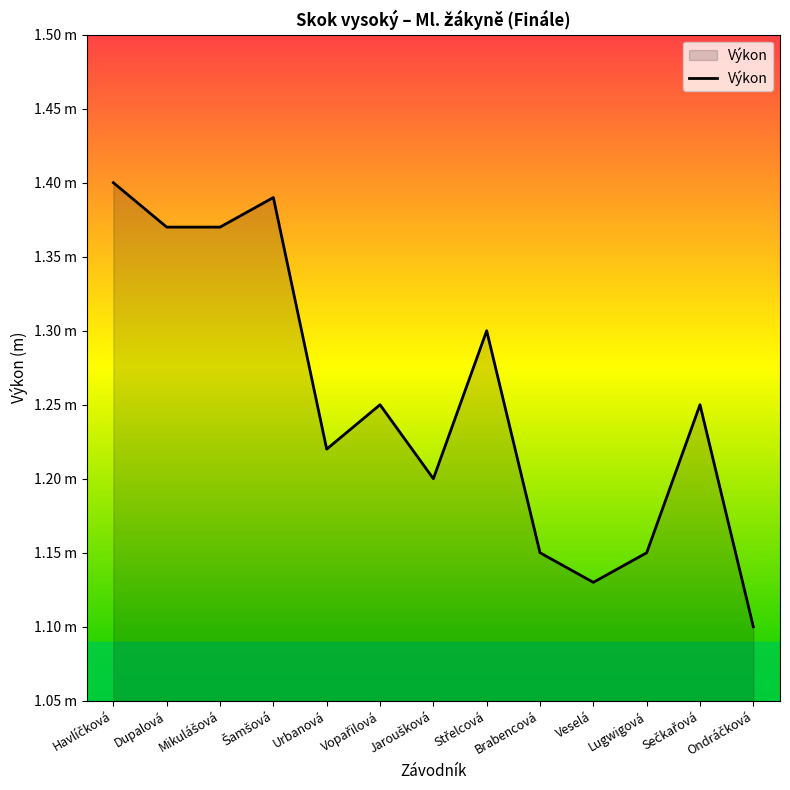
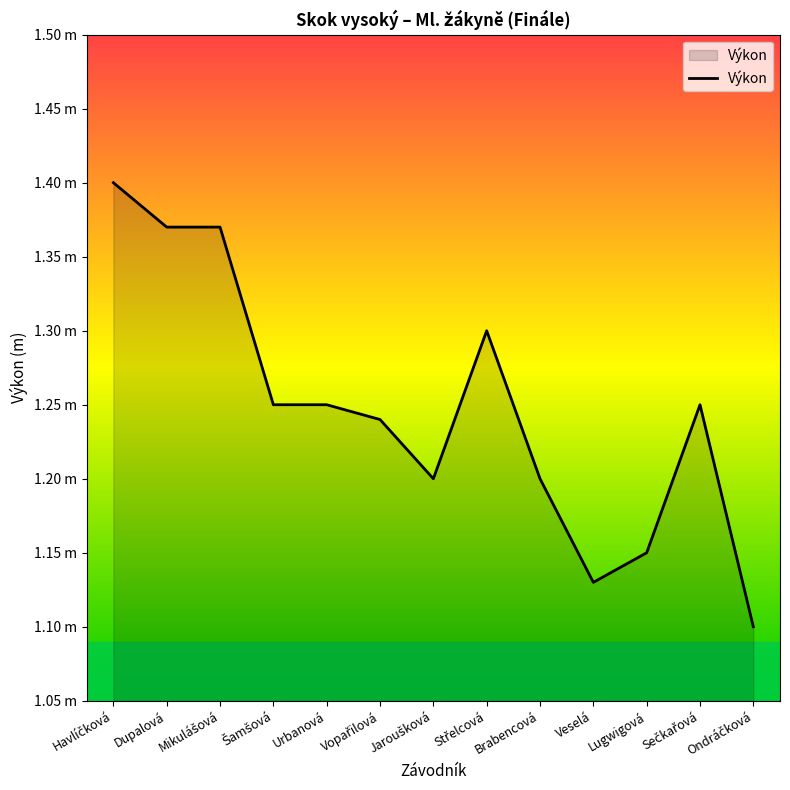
Šamšová: 1.39 m -> 1.25 m
Urbanová: 1.22 m -> 1.25 m
Vopařilová: 1.25 m -> 1.24 m
Brabencová: 1.15 m -> 1.20 m
